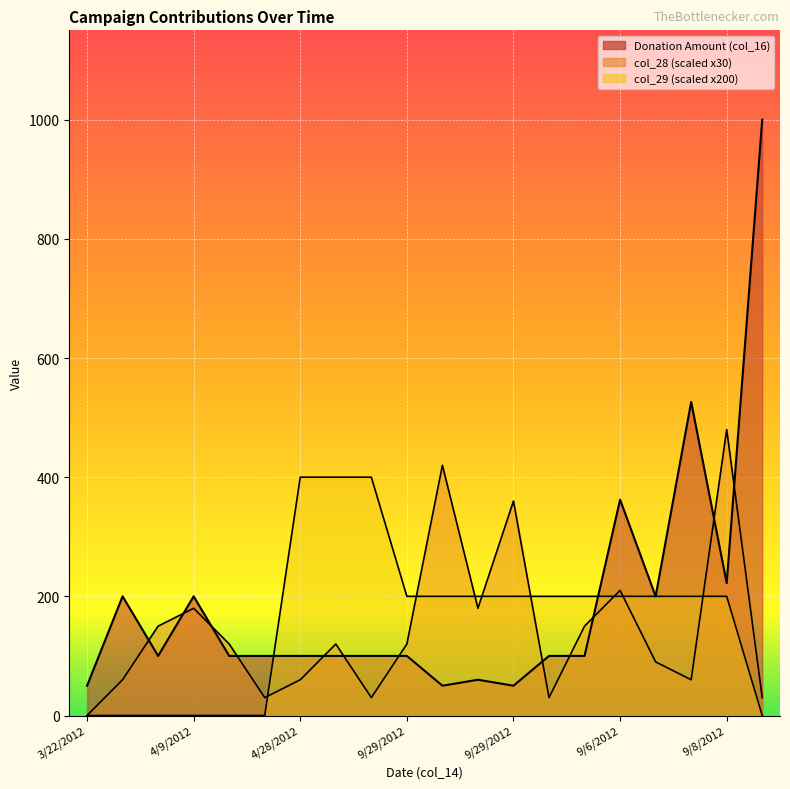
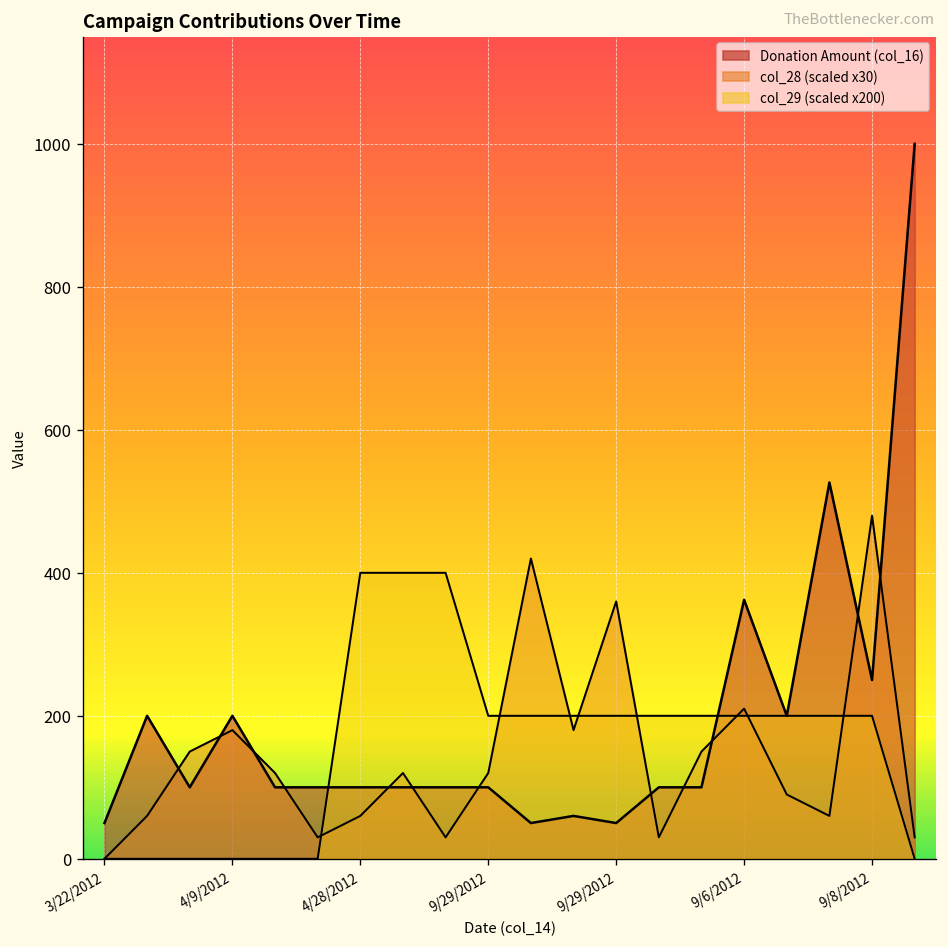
Donation Amount (col_16), 9/8/2012: 220 -> 250
